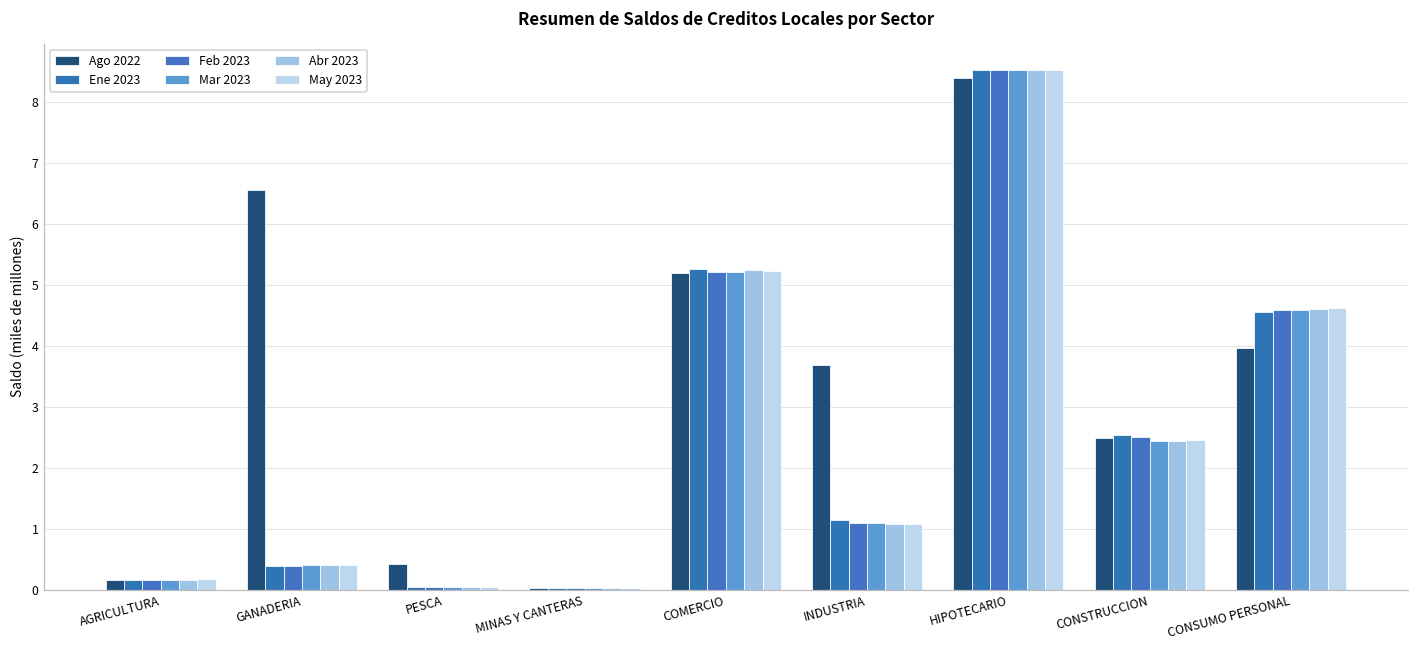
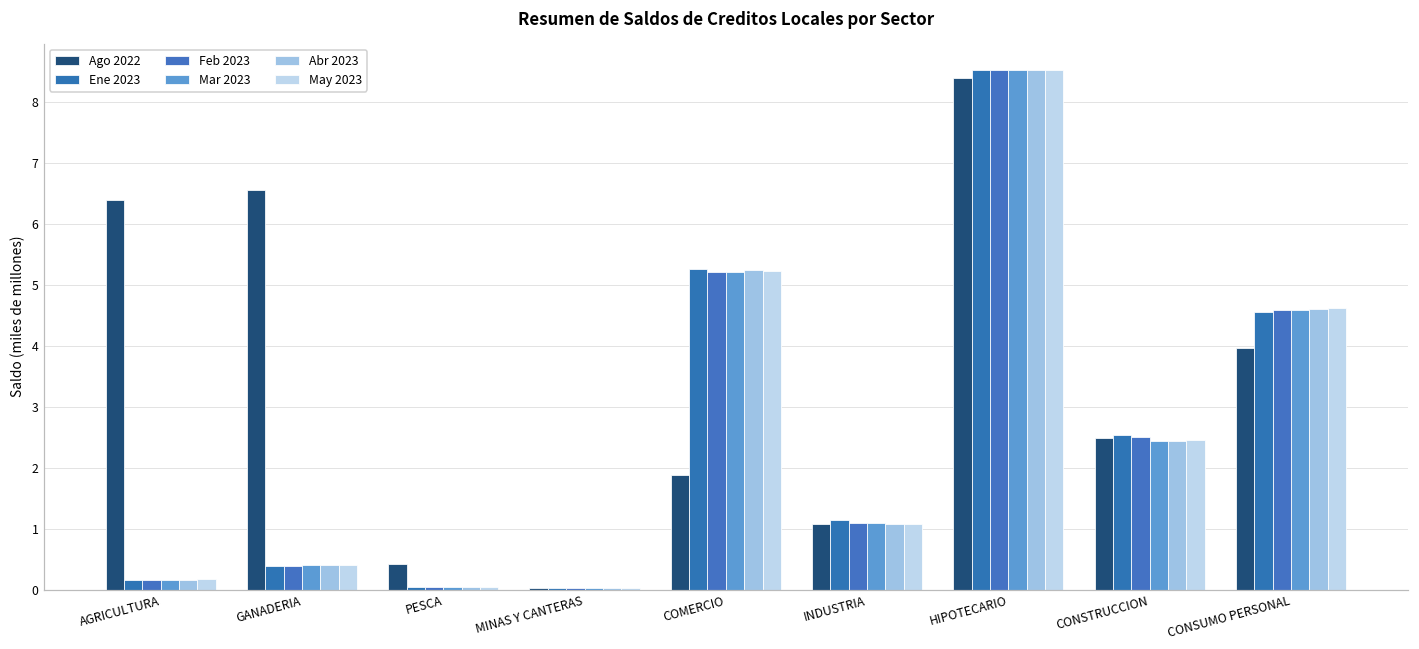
Ago 2022, AGRICULTURA: 0.2 -> 6.4
Ago 2022, COMERCIO: 5.2 -> 1.9
Ago 2022, INDUSTRIA: 3.7 -> 1.1
